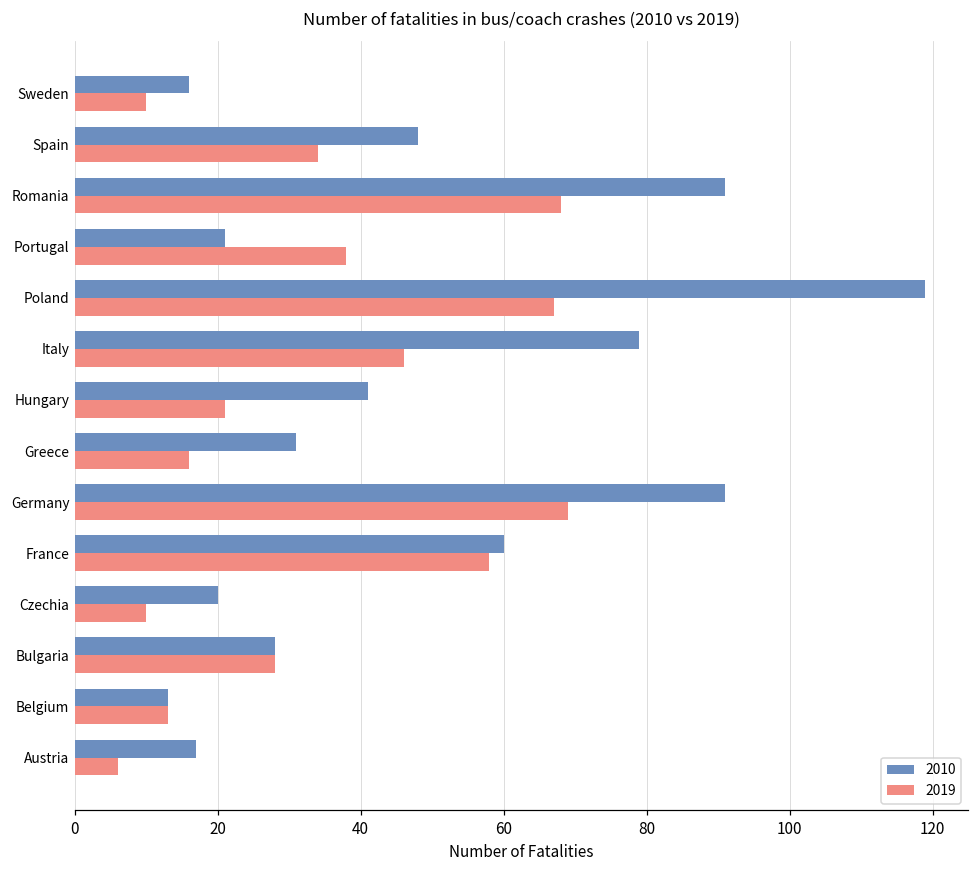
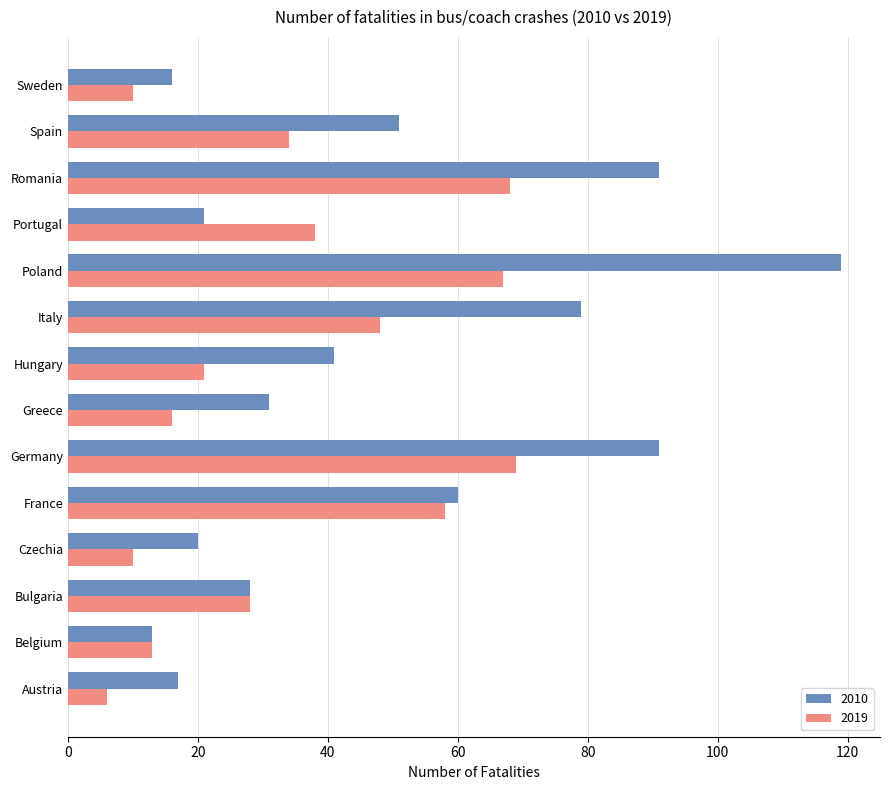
2010, Spain: 48 -> 51
2019, Italy: 46 -> 48
